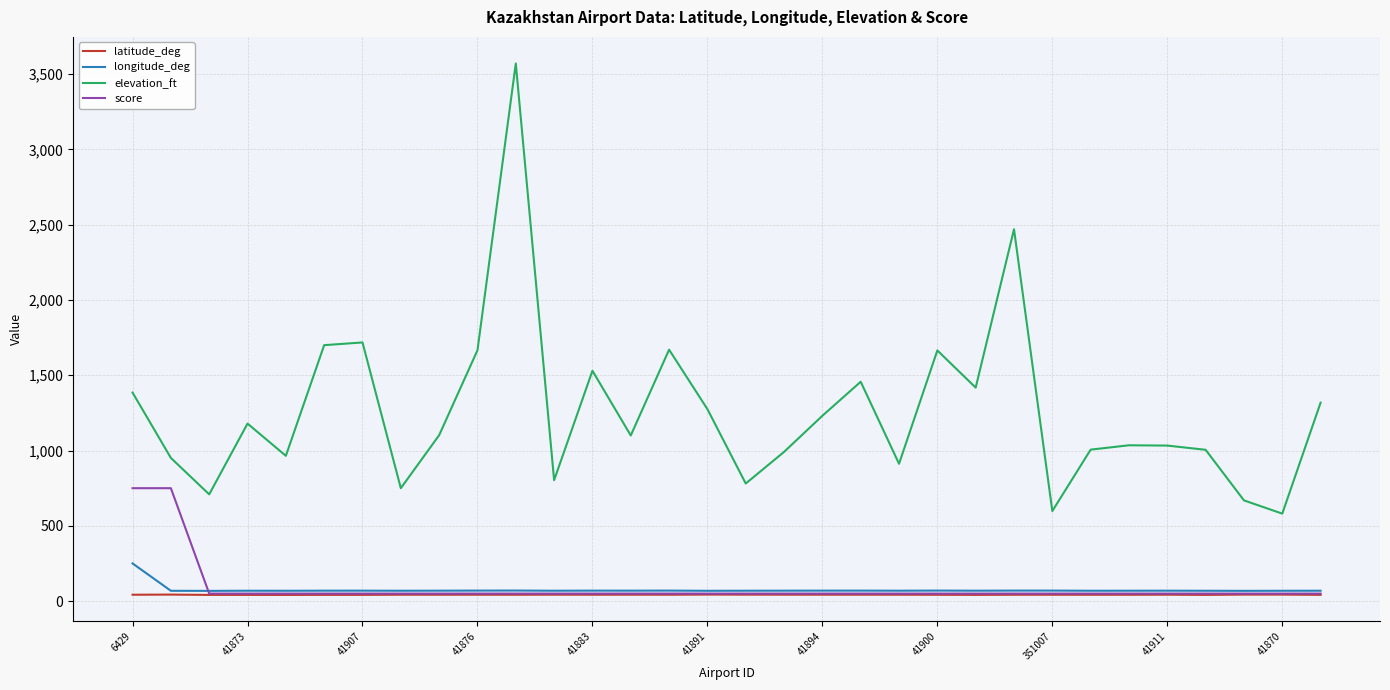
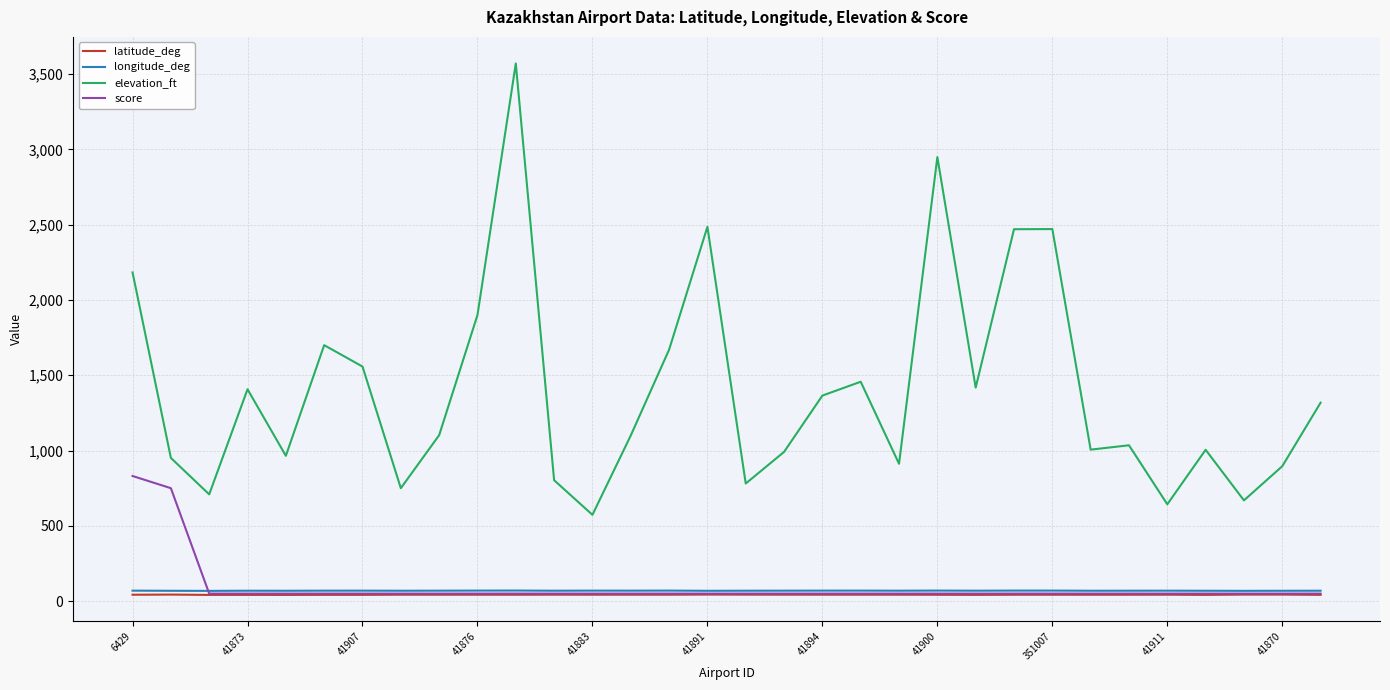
longitude_deg, 6429: 250 -> 70
elevation_ft, 6429: 1,390 -> 2,180
score, 6429: 750 -> 830
elevation_ft, 41873: 1,180 -> 1,410
elevation_ft, 41907: 1,720 -> 1,560
elevation_ft, 41876: 1,670 -> 1,900
elevation_ft, 41883: 1,530 -> 570
elevation_ft, 41891: 1,280 -> 2,490
elevation_ft, 41894: 1,230 -> 1,370
elevation_ft, 41900: 1,670 -> 2,950
elevation_ft, 351007: 600 -> 2,470
elevation_ft, 41911: 1,030 -> 640
elevation_ft, 41870: 580 -> 900
